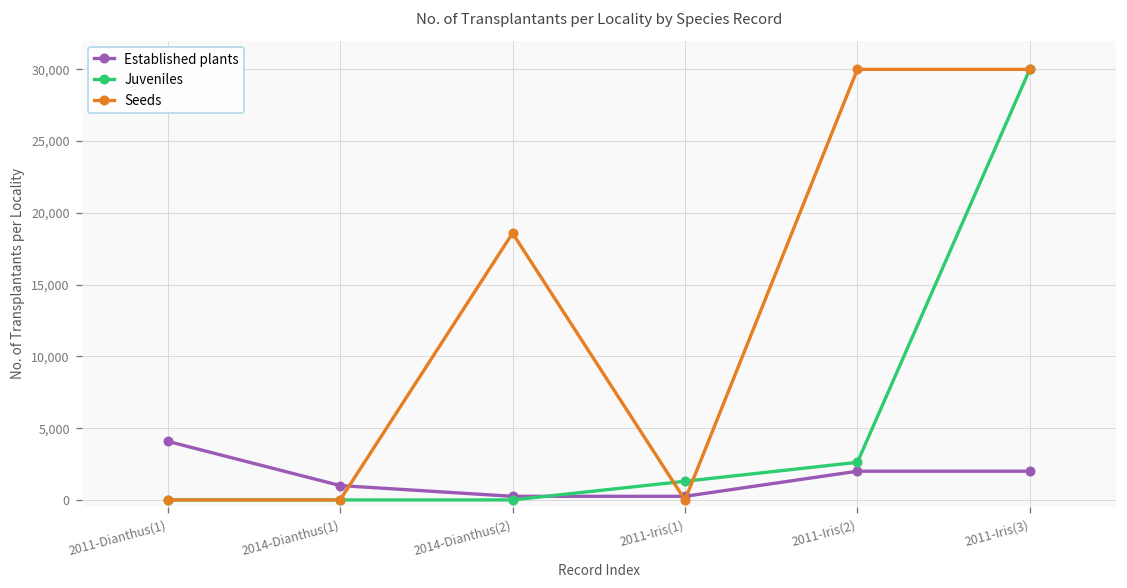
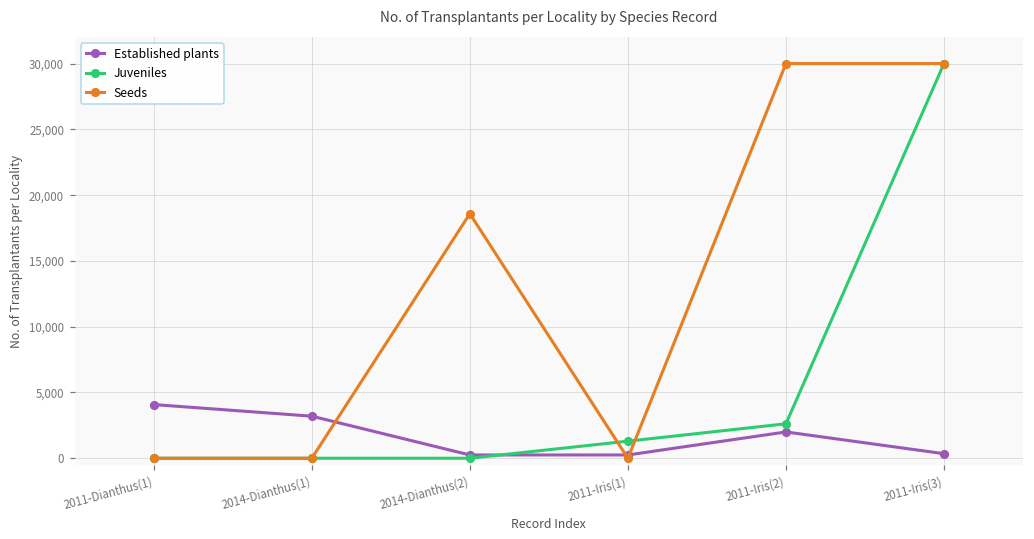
Established plants, 2014-Dianthus(1): 1,000 -> 3,200
Established plants, 2011-Iris(3): 2,000 -> 300
